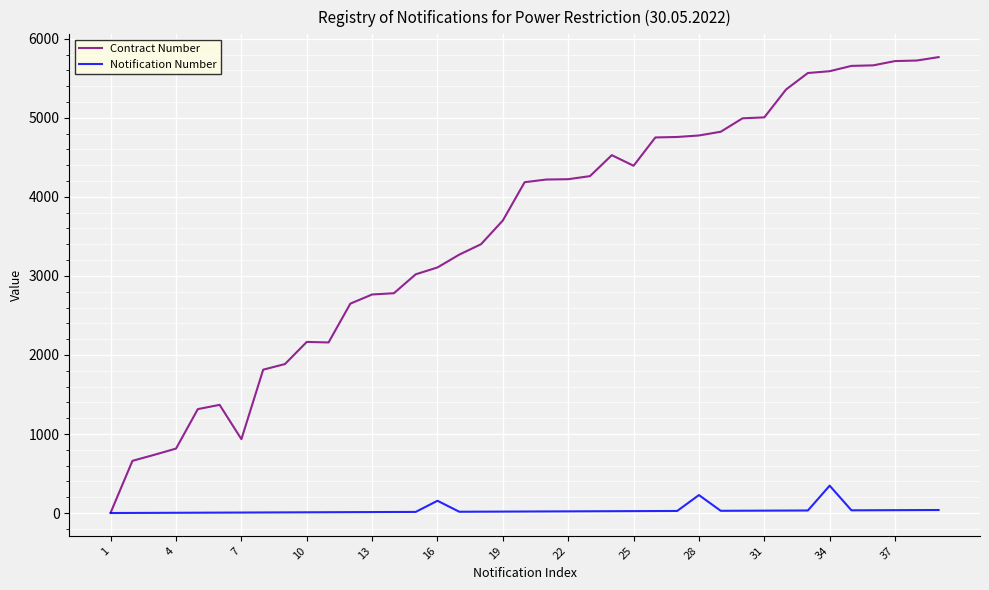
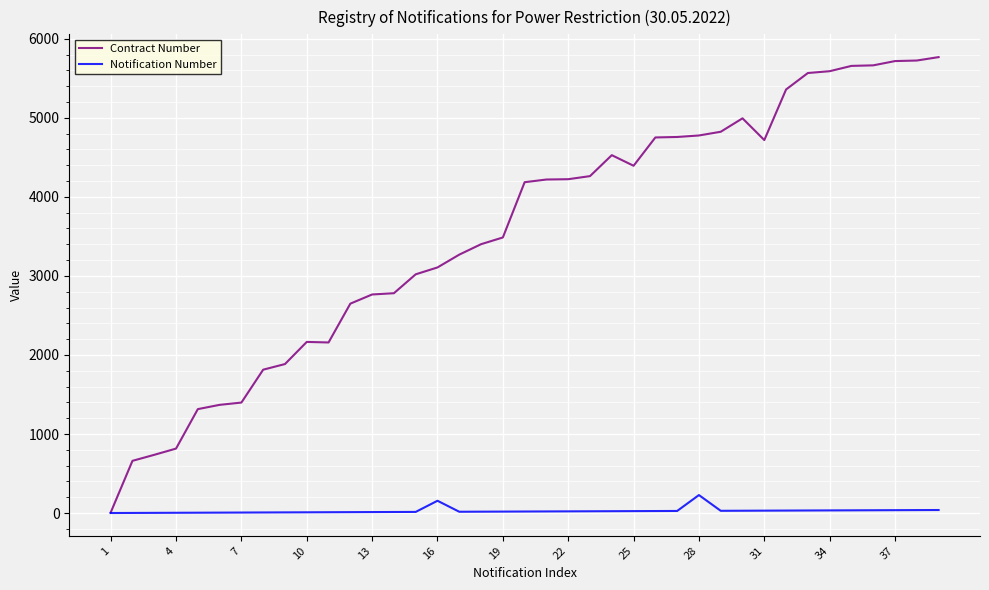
Contract Number, 7: 900 -> 1400
Contract Number, 19: 3700 -> 3500
Contract Number, 31: 5000 -> 4700
Notification Number, 34: 300 -> 0
